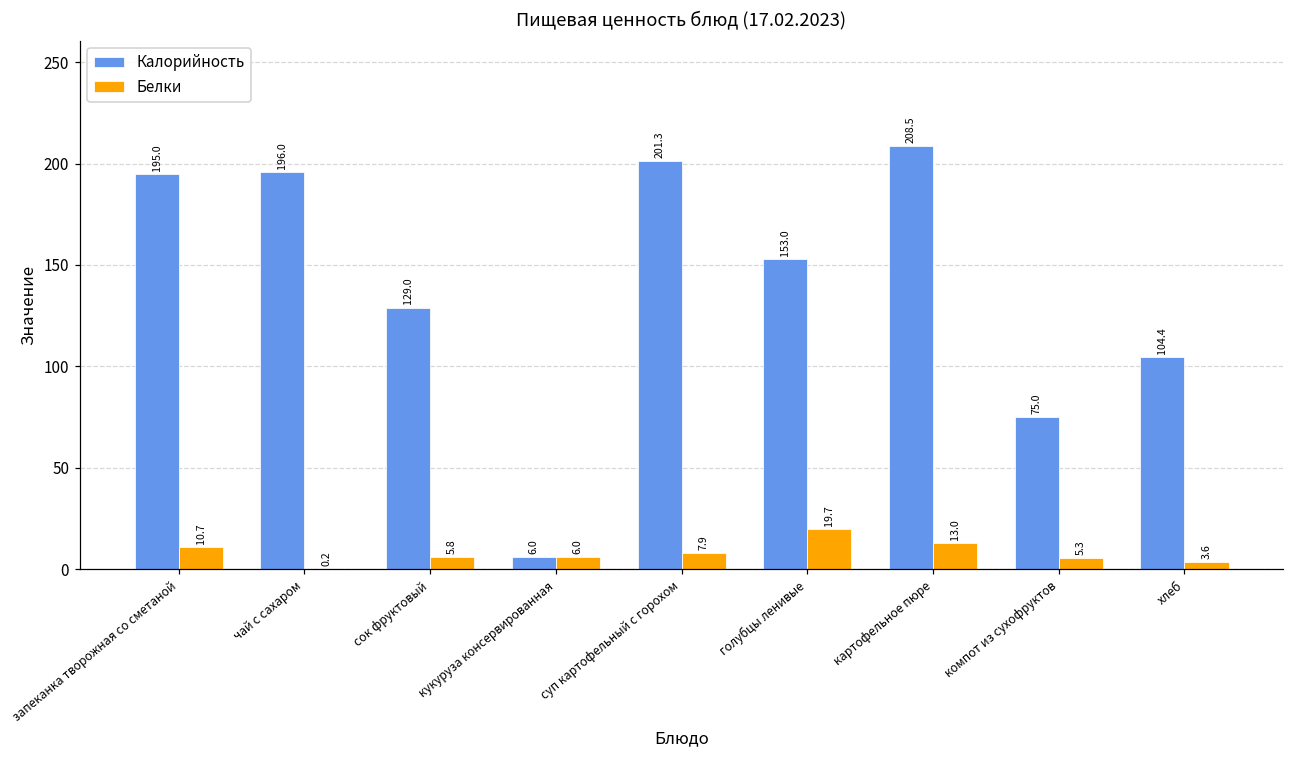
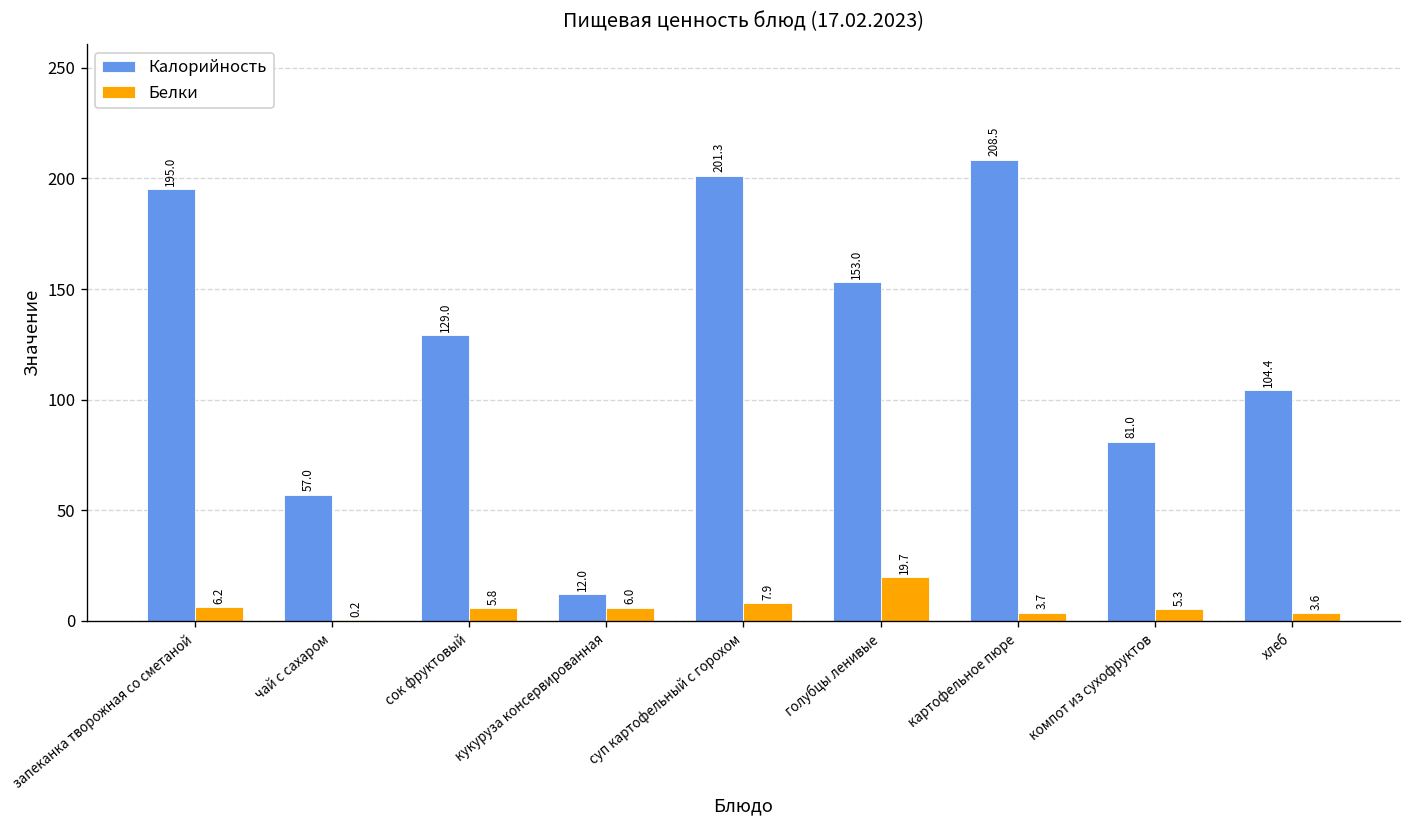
Белки, запеканка творожная со сметаной: 10.7 -> 6.2
Калорийность, чай с сахаром: 196.0 -> 57.0
Калорийность, кукуруза консервированная: 6.0 -> 12.0
Белки, картофельное пюре: 13.0 -> 3.7
Калорийность, компот из сухофруктов: 75.0 -> 81.0
